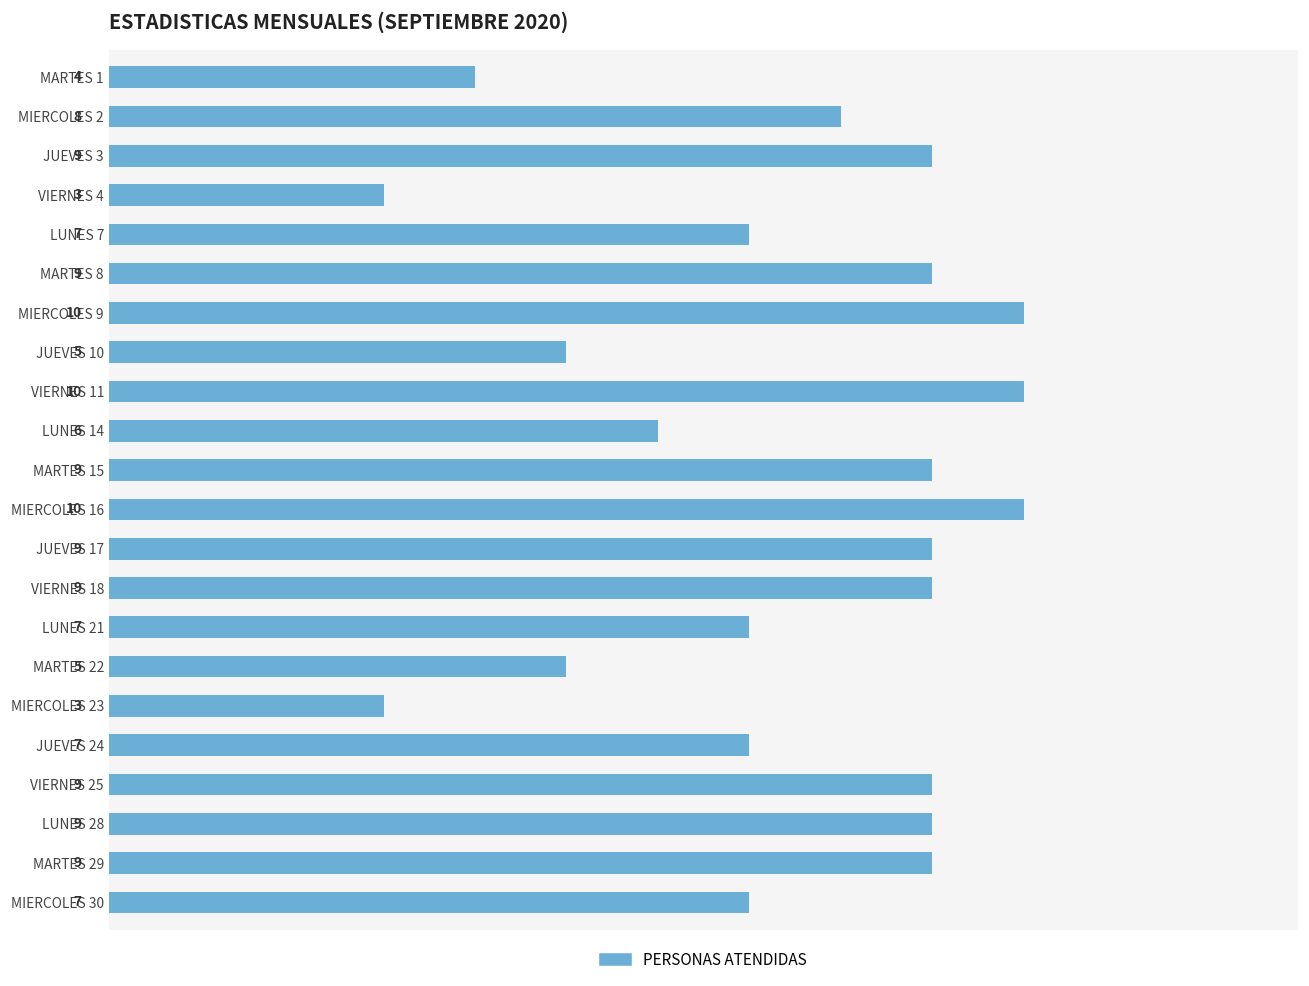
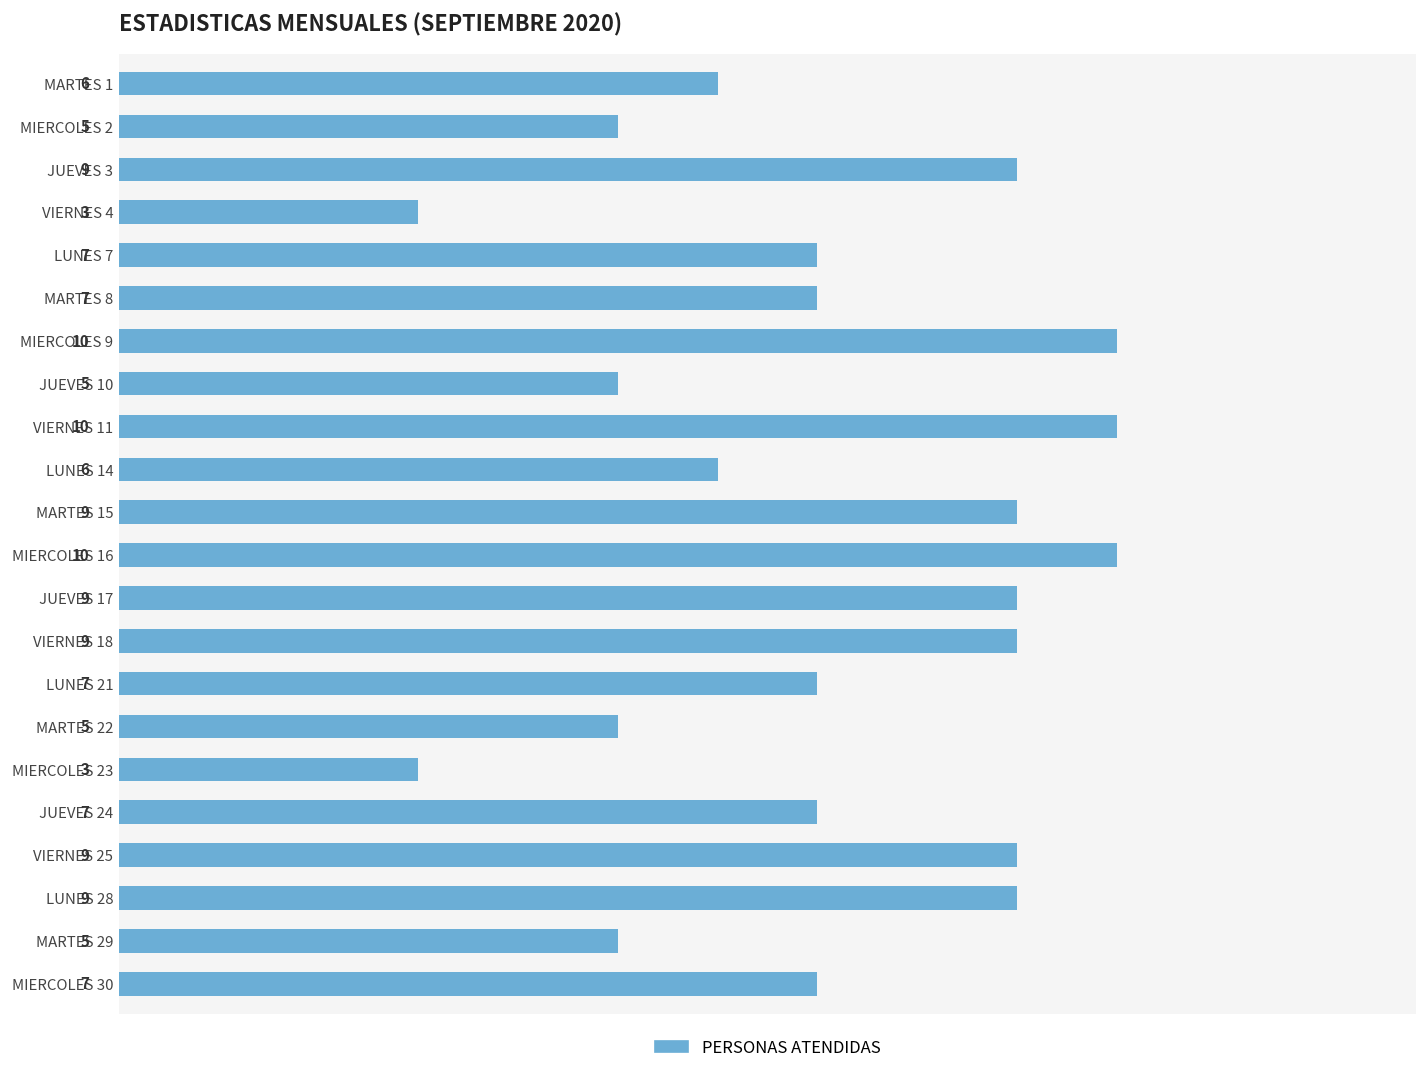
MARTES 1: 4 -> 6
MIERCOLES 2: 8 -> 5
MARTES 8: 9 -> 7
MARTES 29: 9 -> 5
